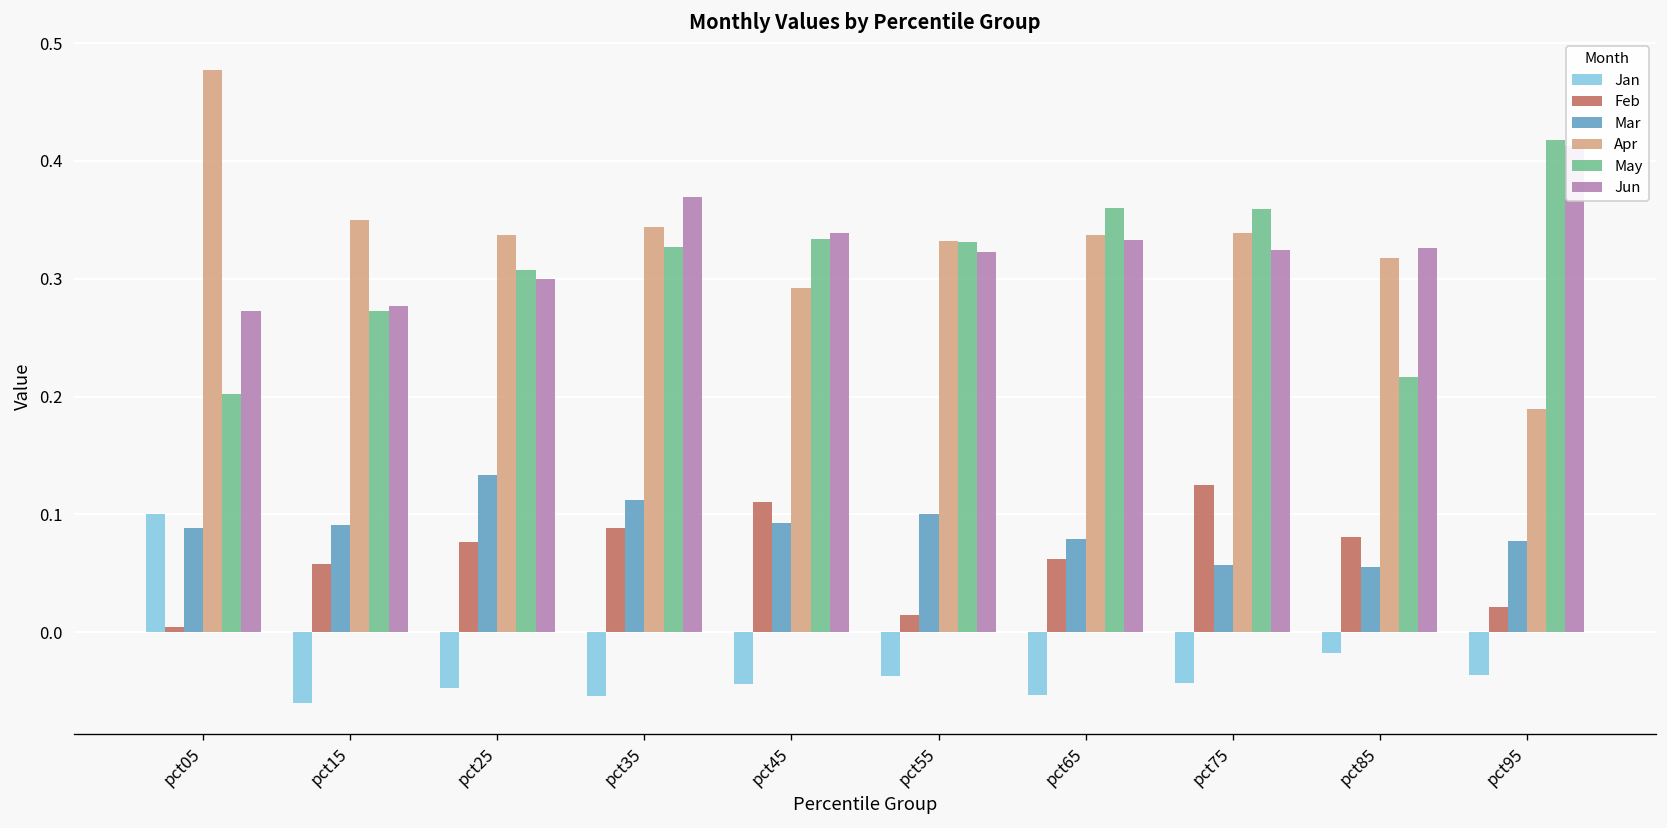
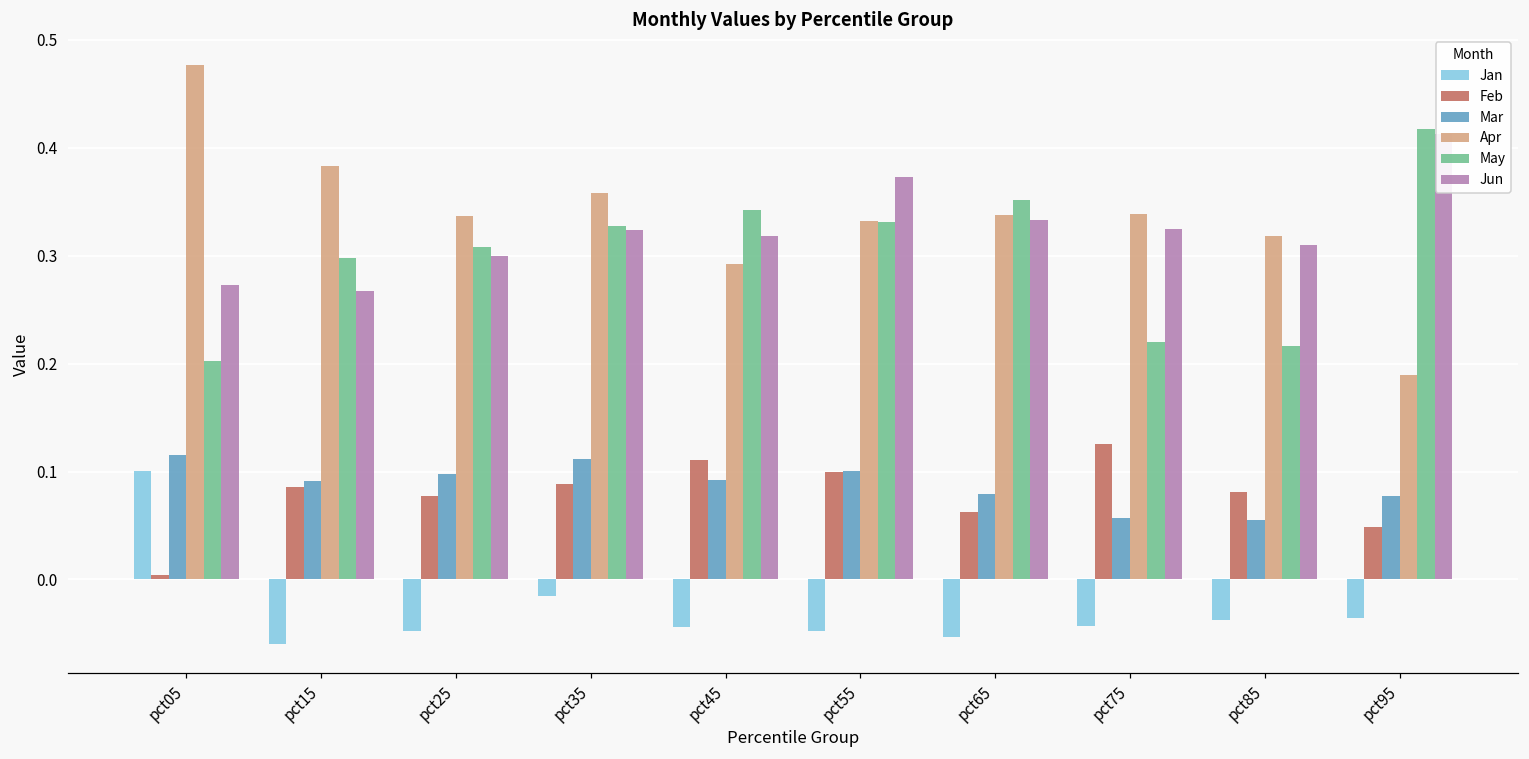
Mar, pct05: 0.09 -> 0.12
Feb, pct15: 0.06 -> 0.09
Apr, pct15: 0.35 -> 0.38
May, pct15: 0.27 -> 0.30
Jun, pct15: 0.28 -> 0.27
Mar, pct25: 0.13 -> 0.10
Jan, pct35: -0.05 -> -0.02
Apr, pct35: 0.34 -> 0.36
Jun, pct35: 0.37 -> 0.32
May, pct45: 0.33 -> 0.34
Jun, pct45: 0.34 -> 0.32
Jan, pct55: -0.04 -> -0.05
Feb, pct55: 0.01 -> 0.10
Jun, pct55: 0.32 -> 0.37
May, pct65: 0.36 -> 0.35
May, pct75: 0.36 -> 0.22
Jan, pct85: -0.02 -> -0.04
Jun, pct85: 0.33 -> 0.31
Feb, pct95: 0.02 -> 0.05
